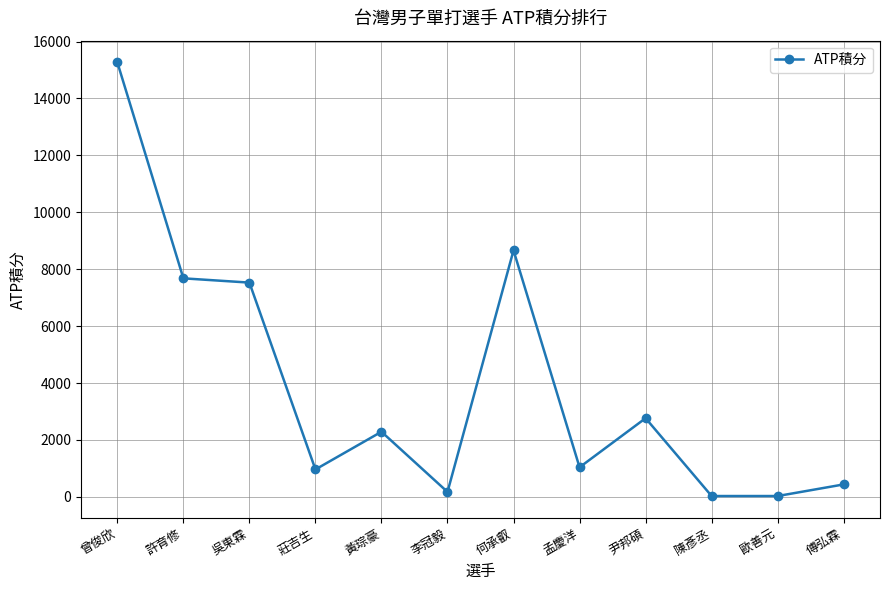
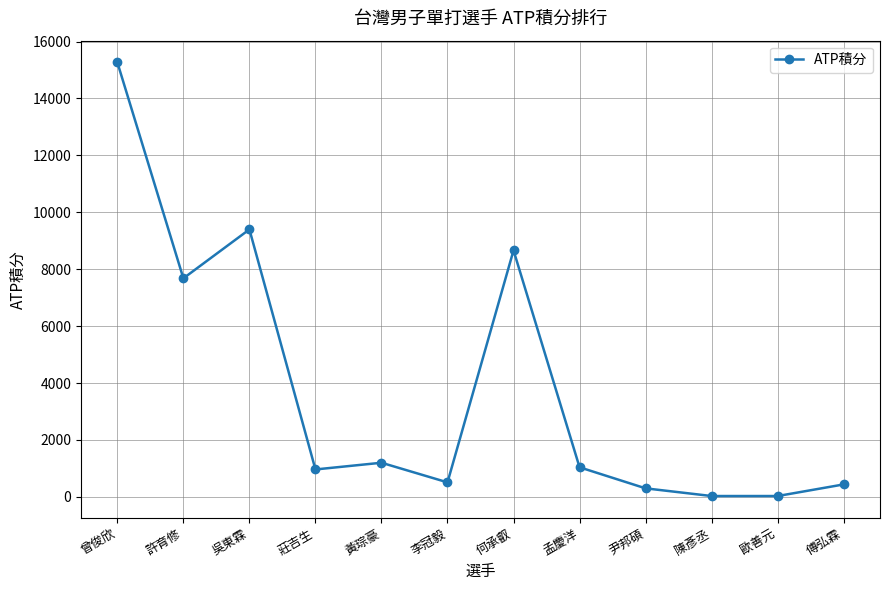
吳東霖: 7500 -> 9400
黃琮豪: 2300 -> 1200
李冠毅: 200 -> 500
尹邦碩: 2800 -> 300
